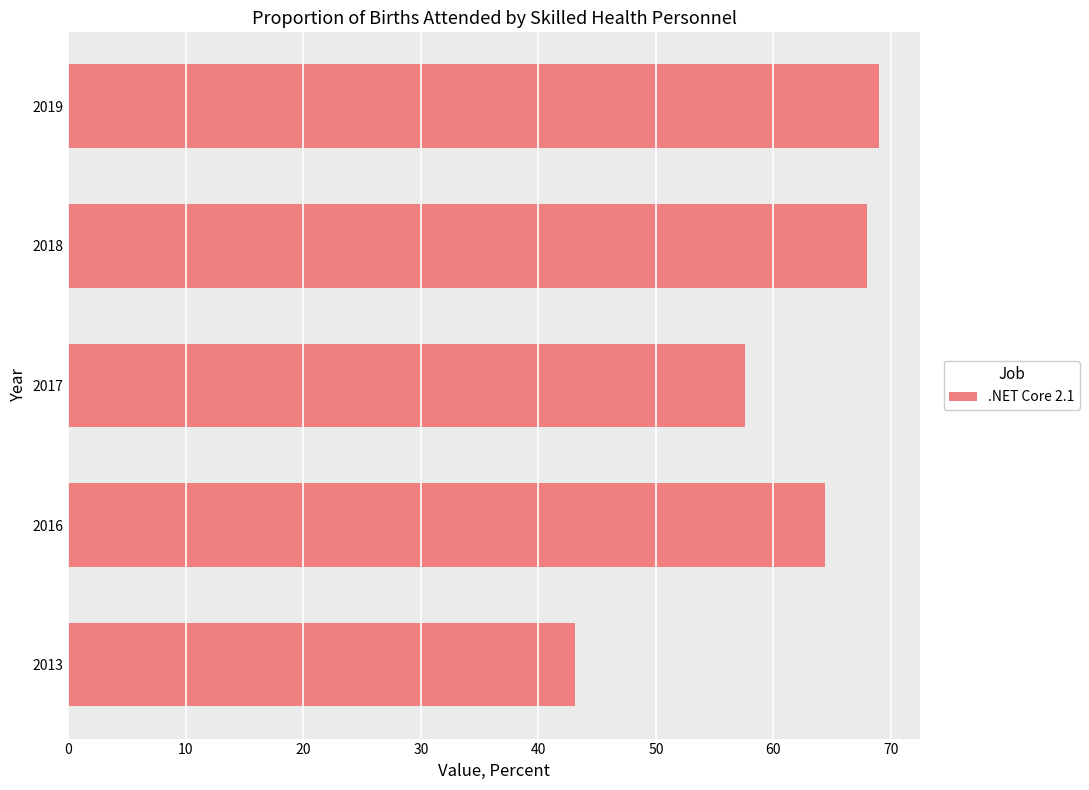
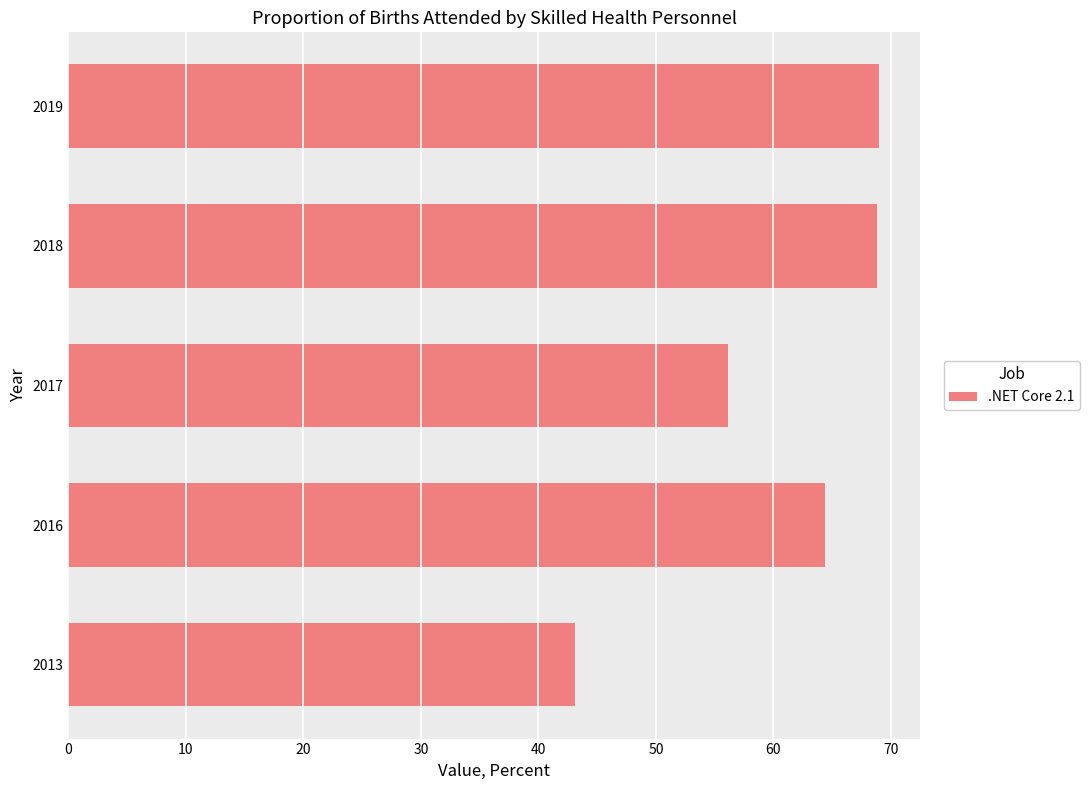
2018: 68.0 -> 68.8
2017: 57.6 -> 56.1
